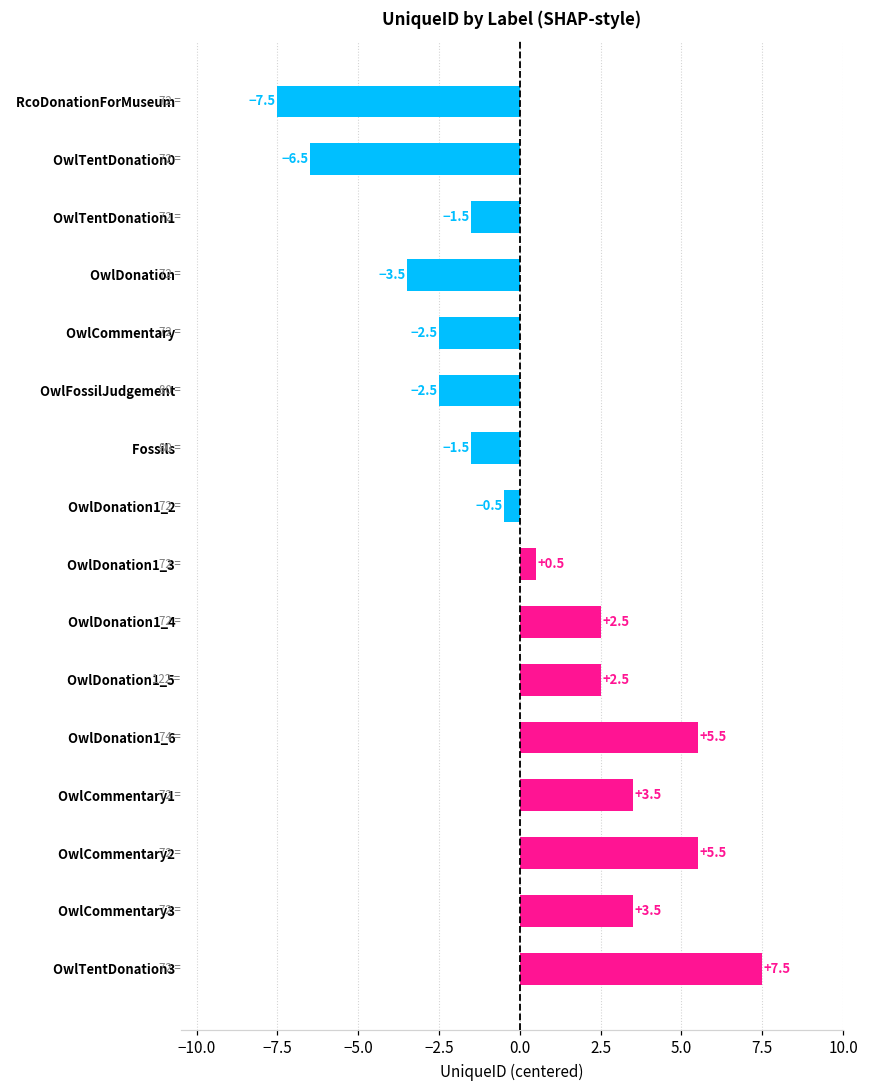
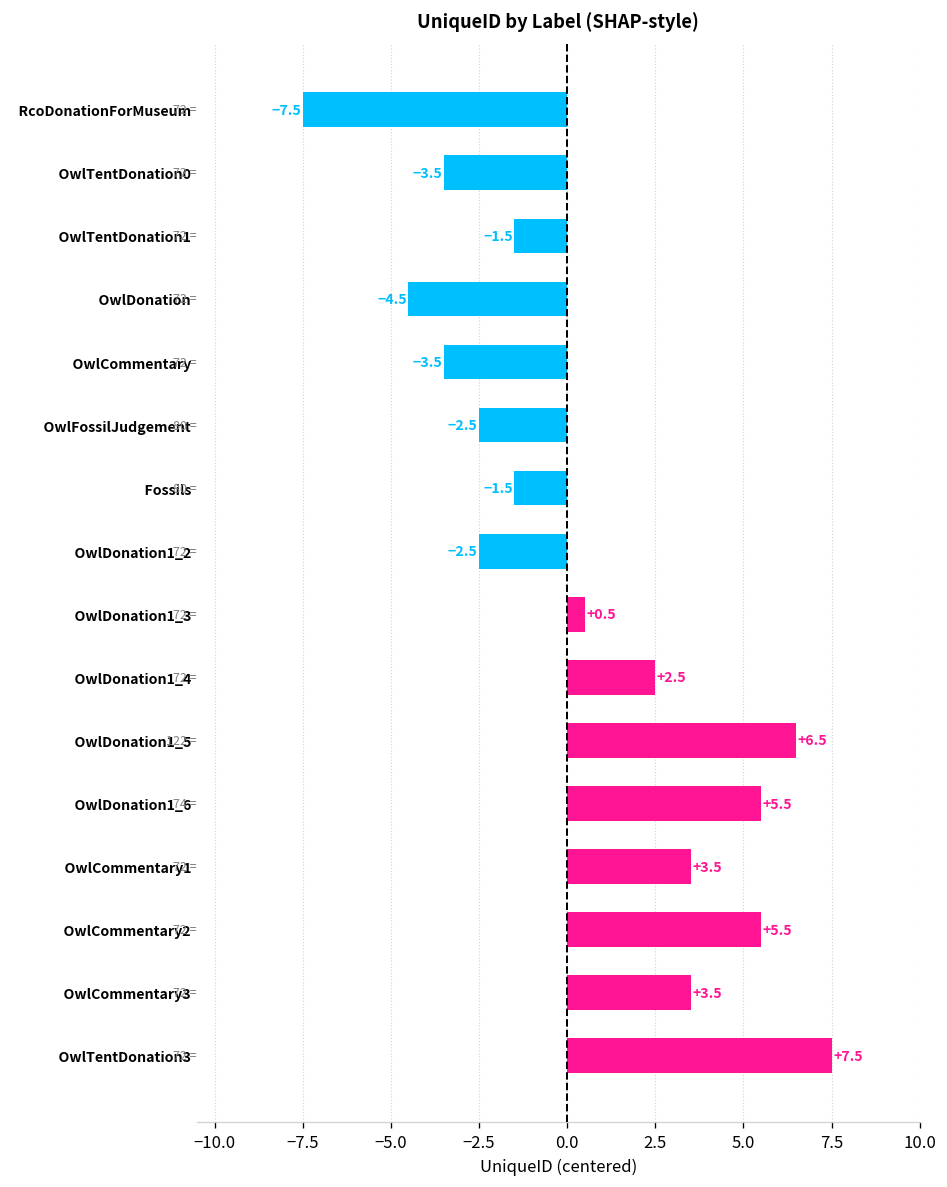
OwlTentDonation0: -6.5 -> -3.5
OwlDonation: -3.5 -> -4.5
OwlCommentary: -2.5 -> -3.5
OwlDonation1_2: -0.5 -> -2.5
OwlDonation1_5: +2.5 -> +6.5
